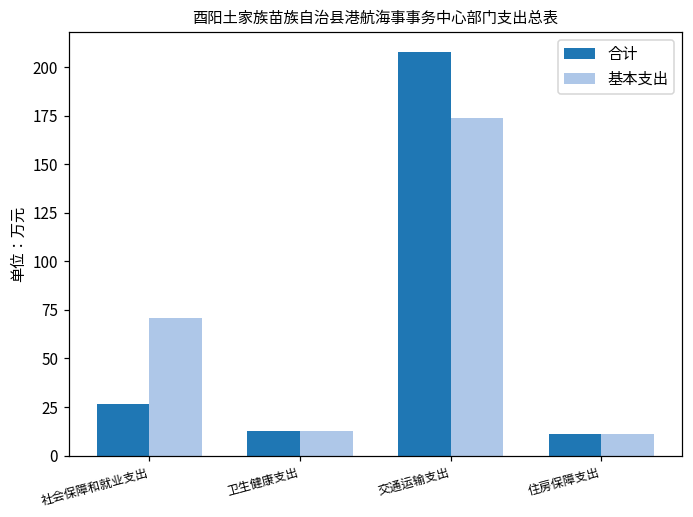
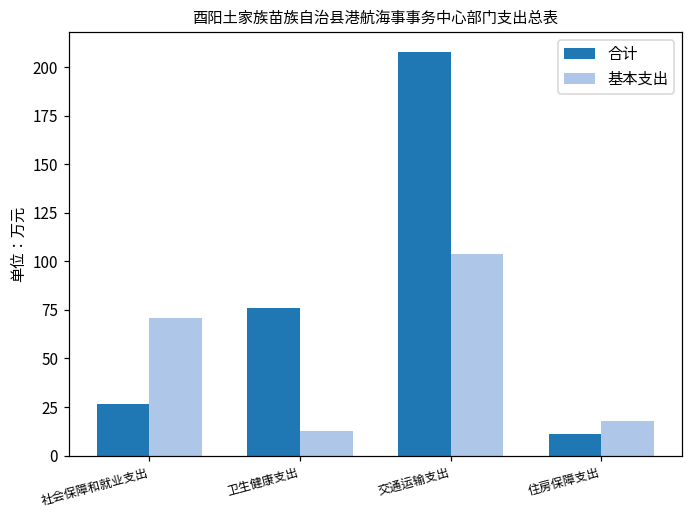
合计, 卫生健康支出: 13 -> 76
基本支出, 交通运输支出: 174 -> 104
基本支出, 住房保障支出: 11 -> 18
